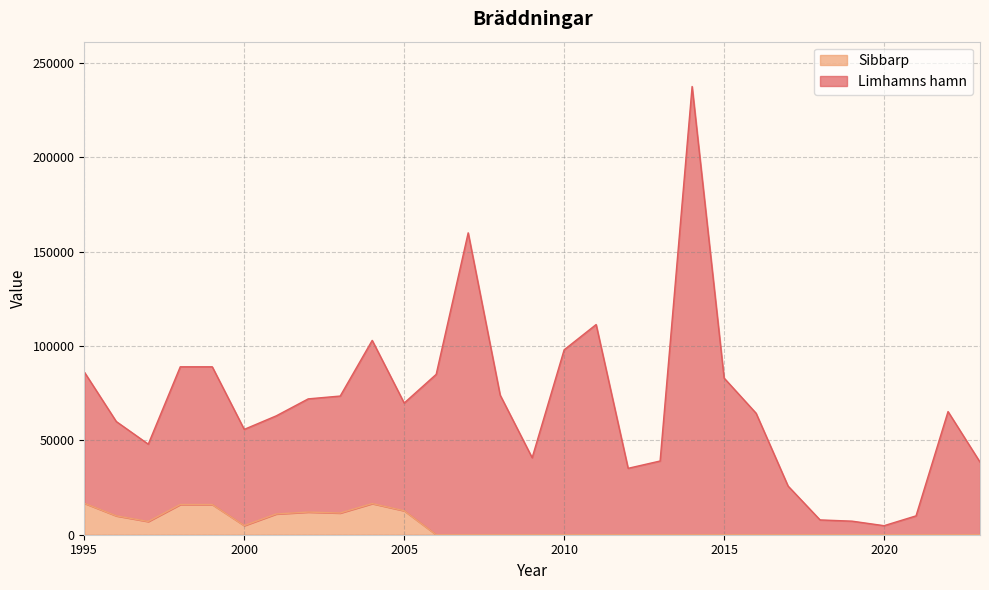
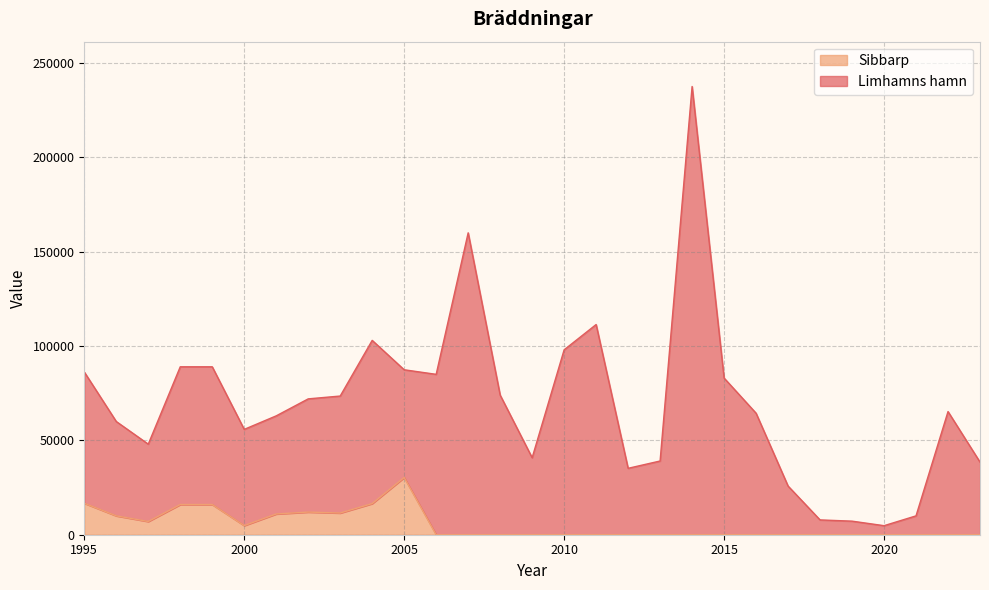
Sibbarp, 2005: 13000 -> 30000
